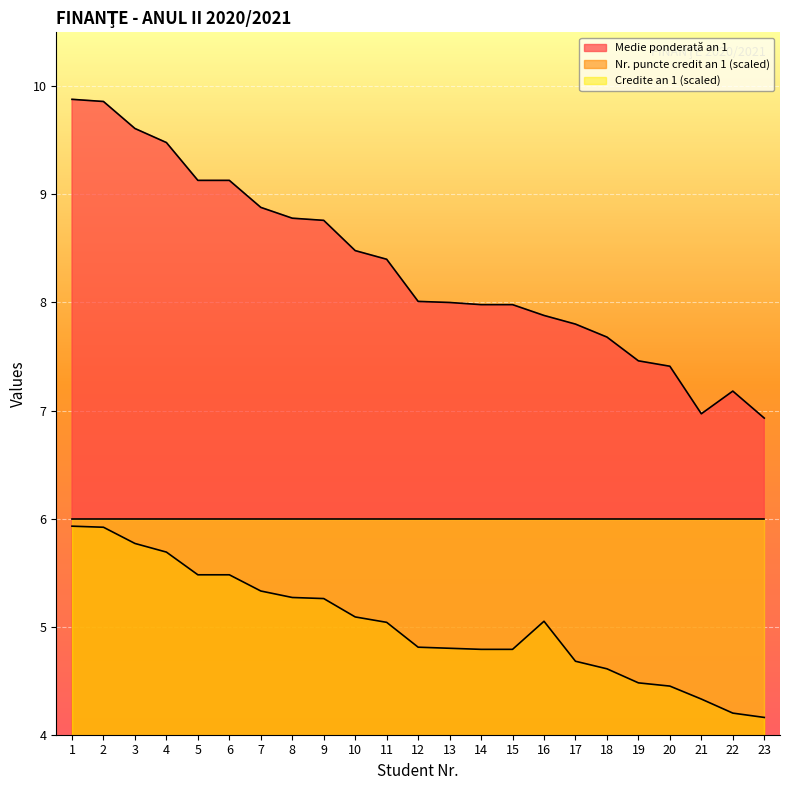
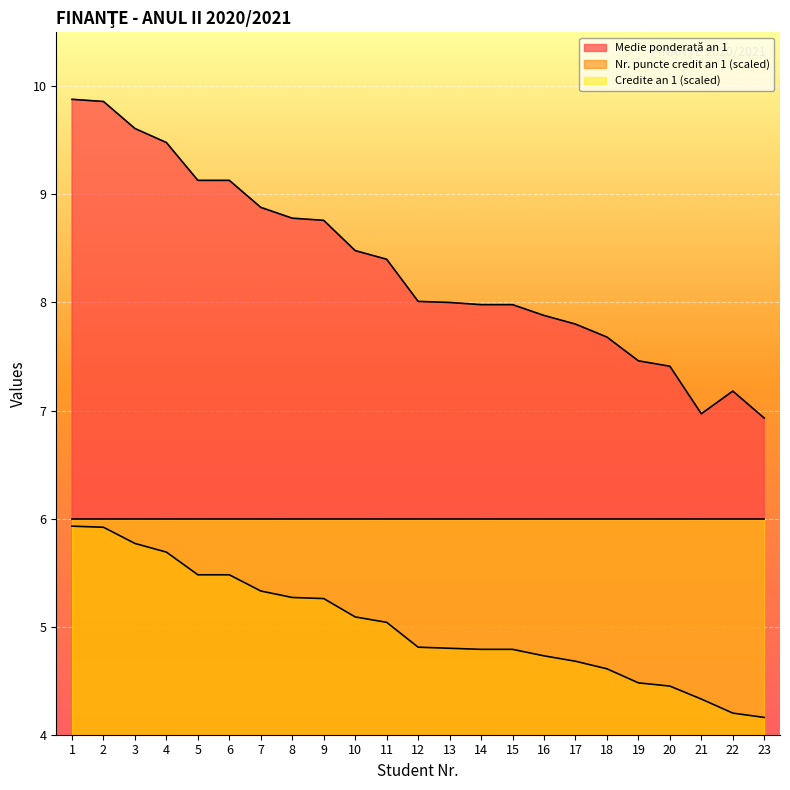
Nr. puncte credit an 1 (scaled), 16: 5.05 -> 4.73
